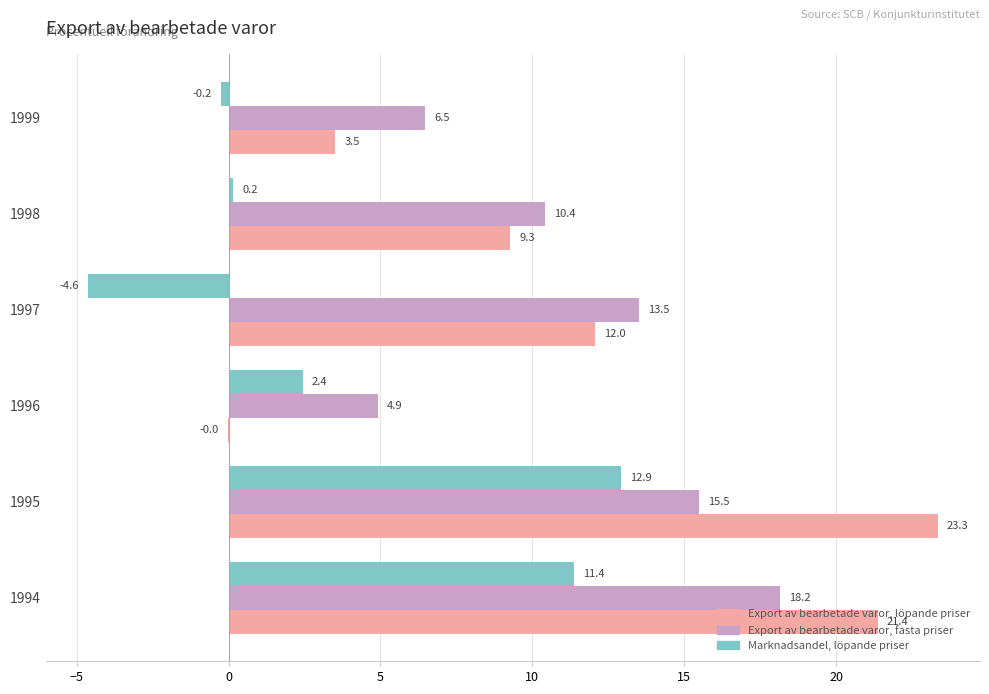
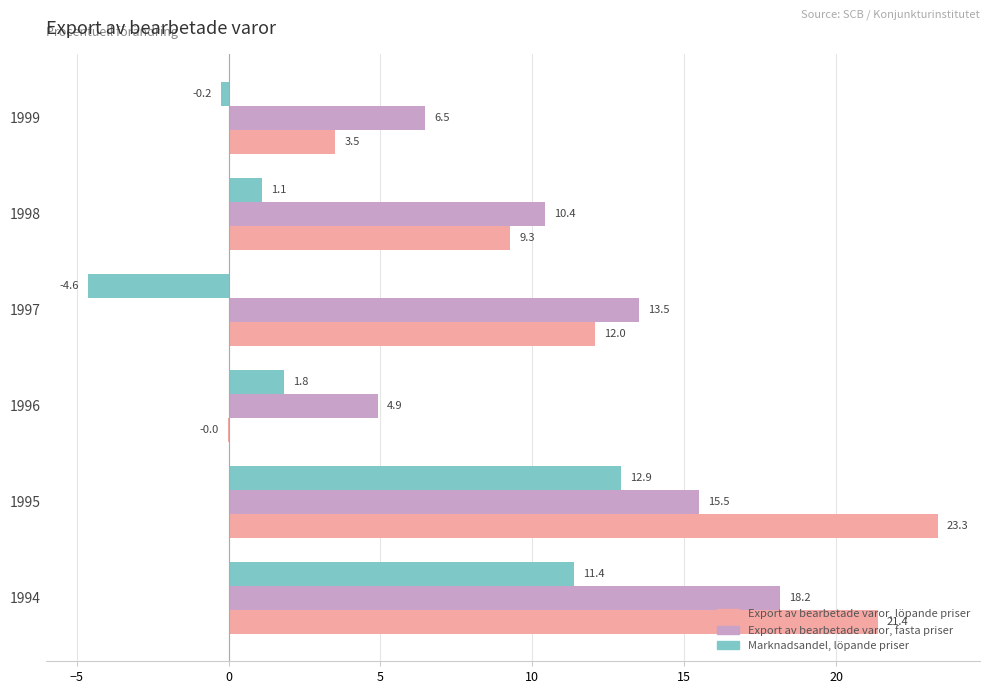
Marknadsandel, löpande priser, 1998: 0.2 -> 1.1
Marknadsandel, löpande priser, 1996: 2.4 -> 1.8
